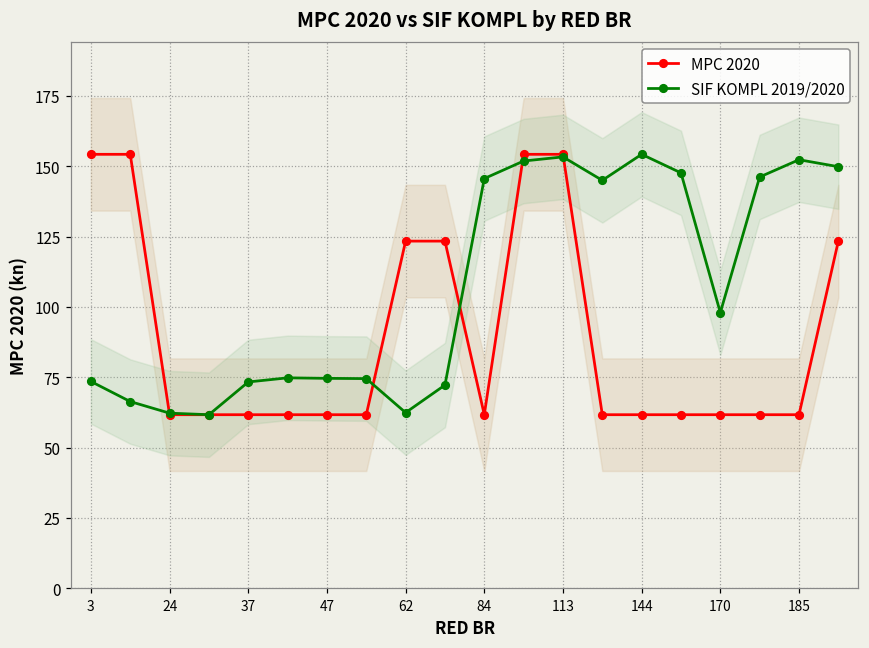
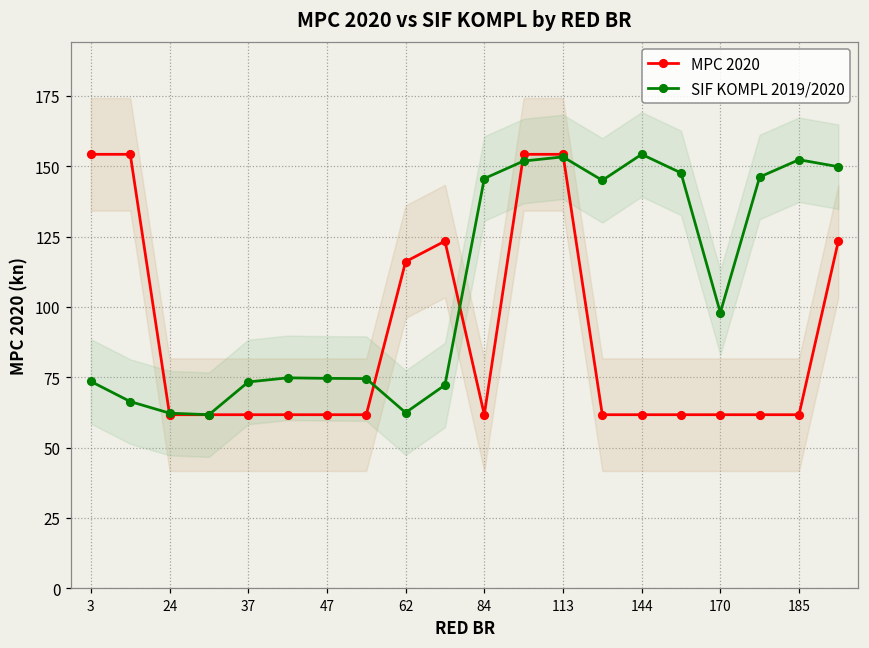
MPC 2020, 62: 123 -> 116
